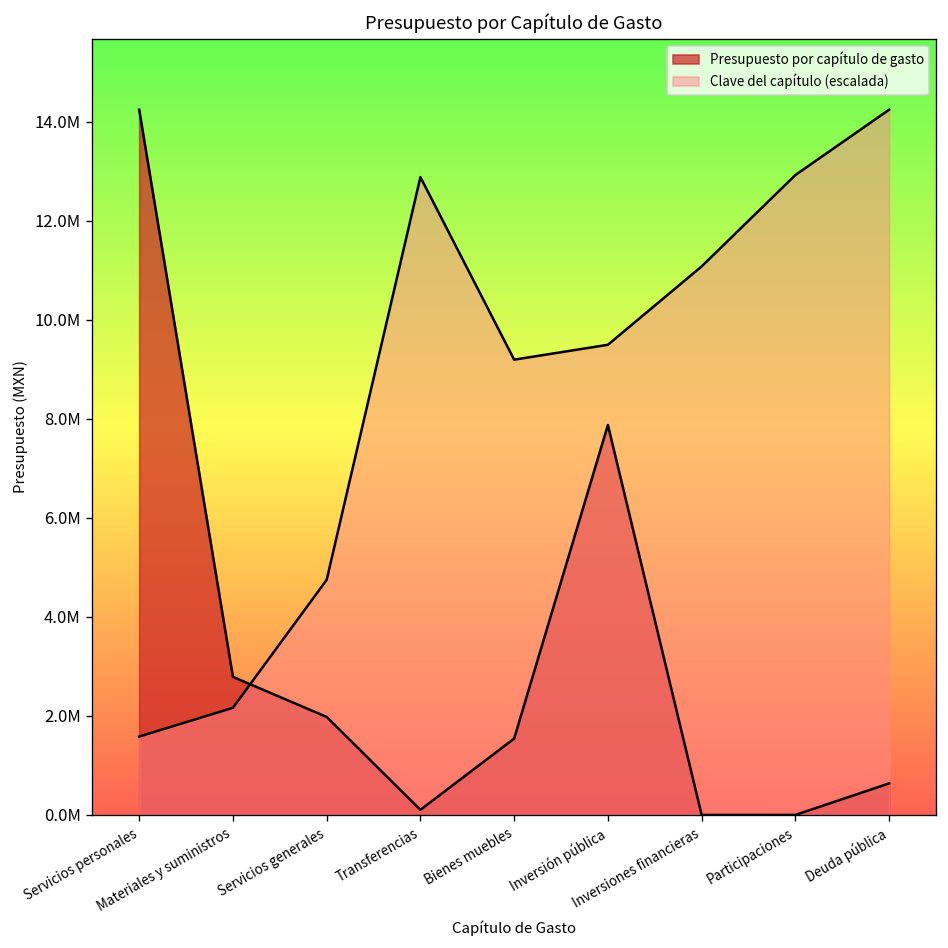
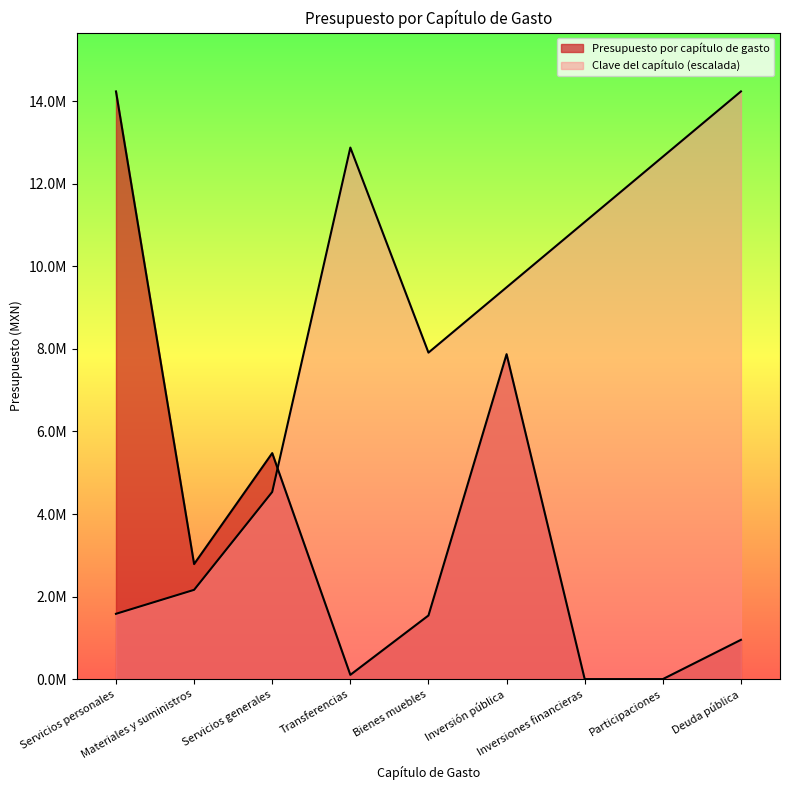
Presupuesto por capítulo de gasto, Servicios generales: 2000000 -> 5500000
Clave del capítulo (escalada), Servicios generales: 4700000 -> 4500000
Clave del capítulo (escalada), Bienes muebles: 9200000 -> 7900000
Clave del capítulo (escalada), Participaciones: 12900000 -> 12700000
Presupuesto por capítulo de gasto, Deuda pública: 600000 -> 1000000
